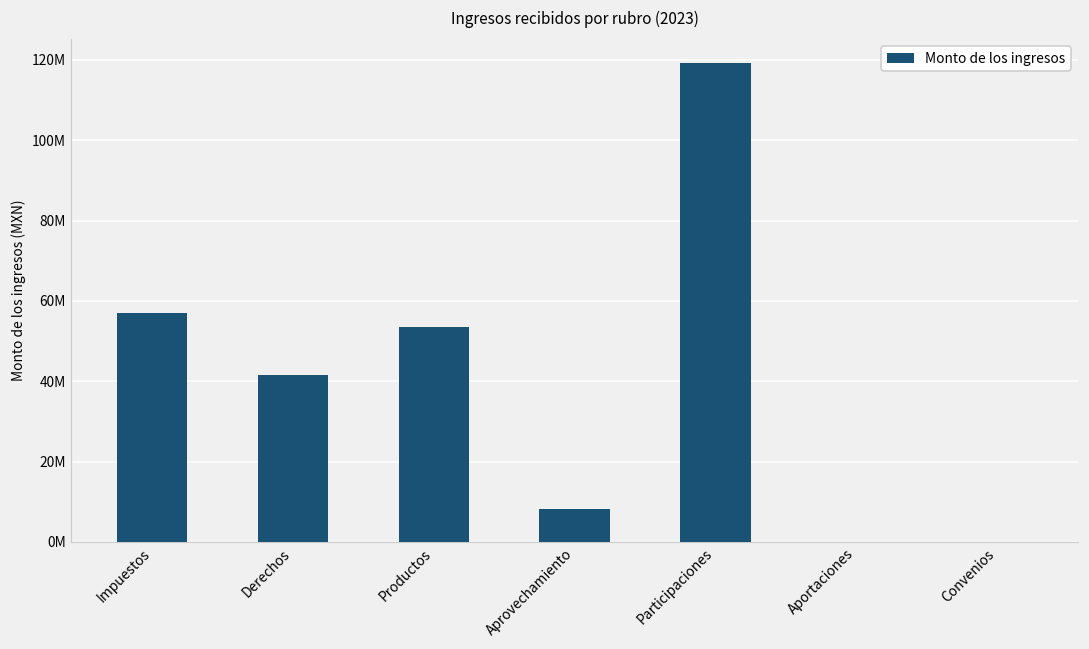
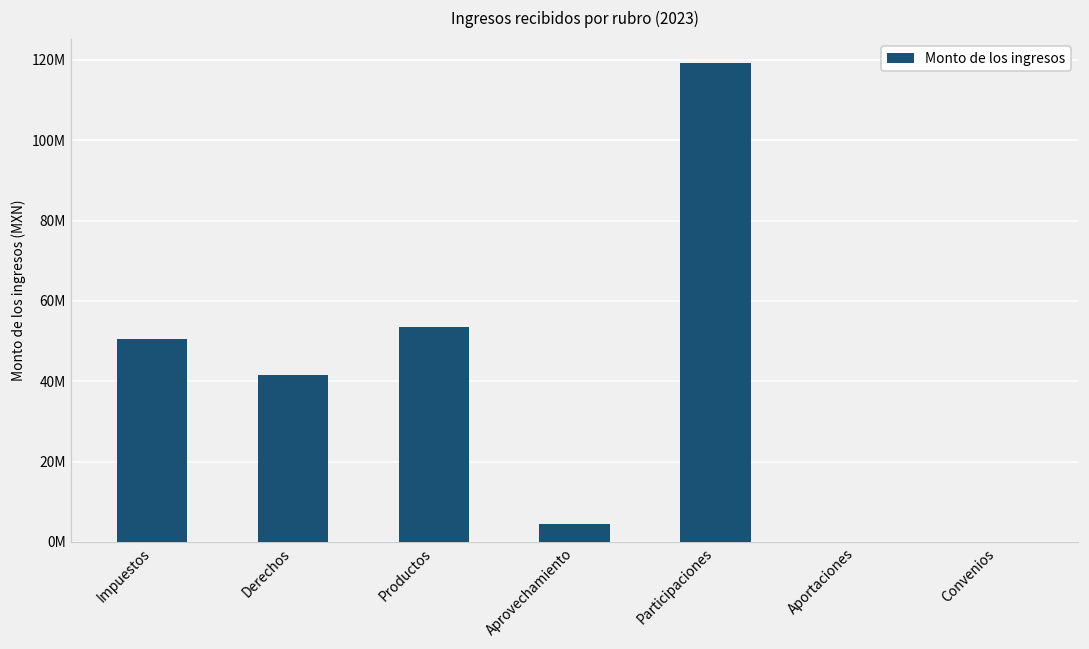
Impuestos: 57000000 -> 50000000
Aprovechamiento: 8000000 -> 4000000
